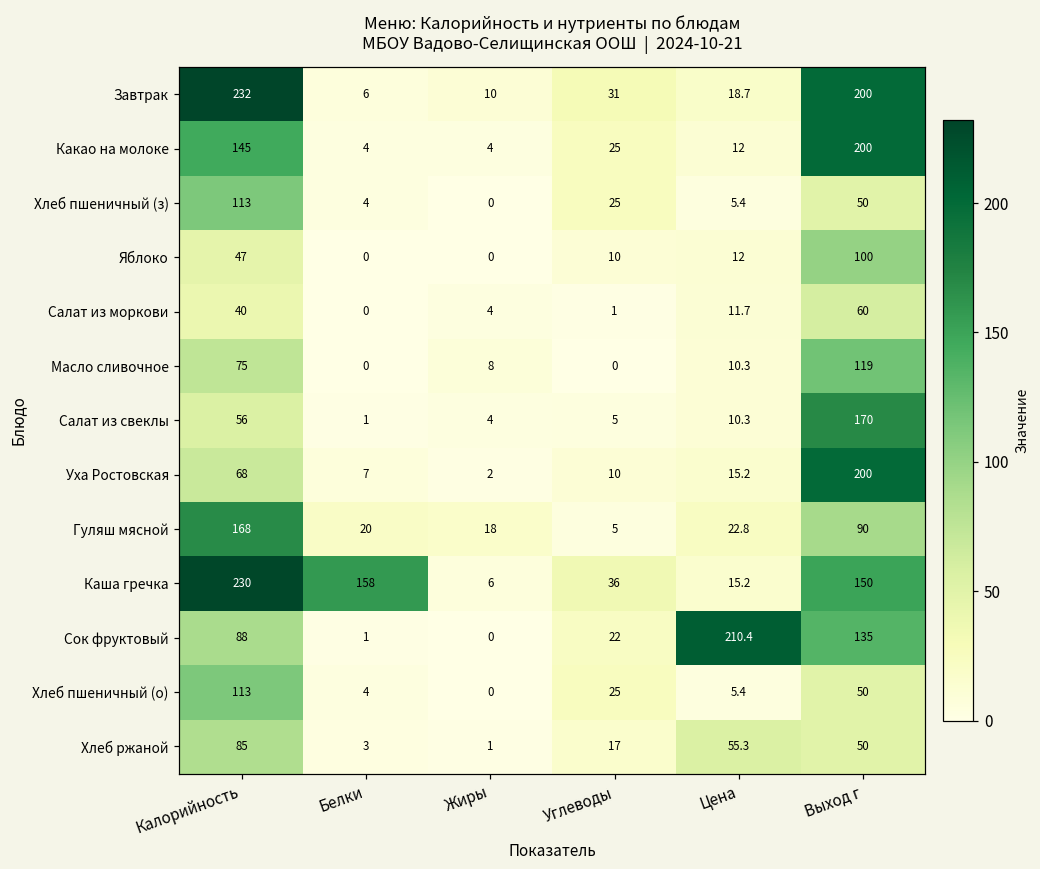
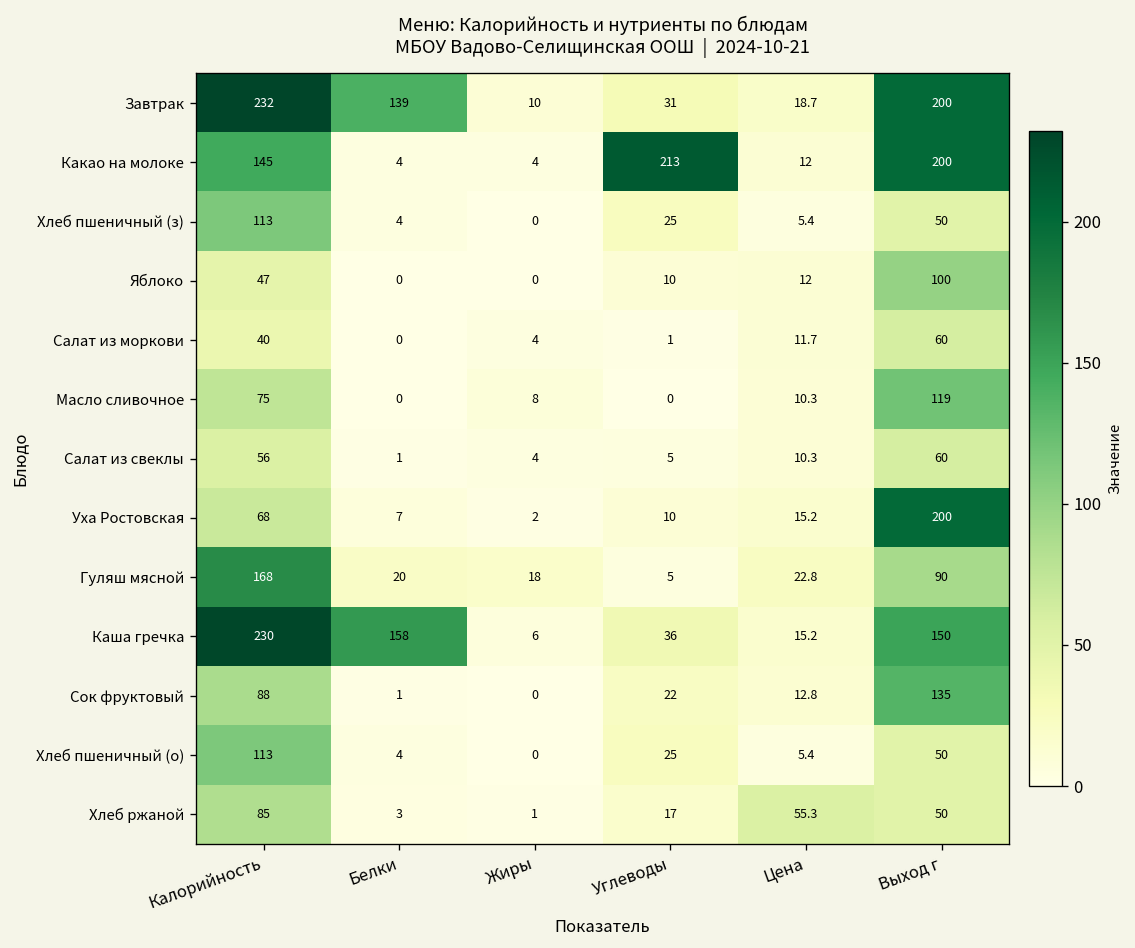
Завтрак, Белки: 6 -> 139
Какао на молоке, Углеводы: 25 -> 213
Салат из свеклы, Выход г: 170 -> 60
Сок фруктовый, Цена: 210.4 -> 12.8
